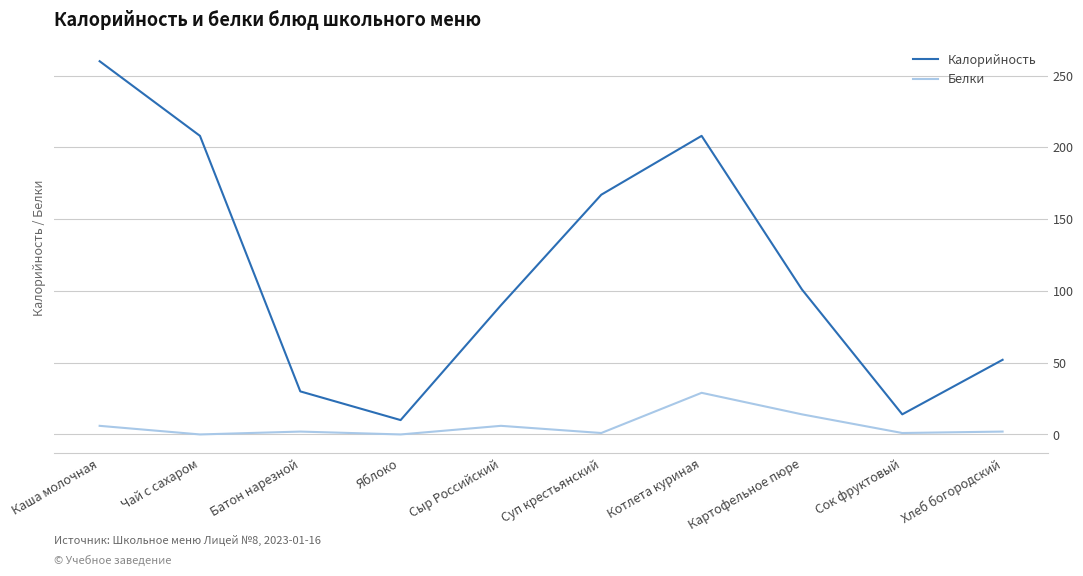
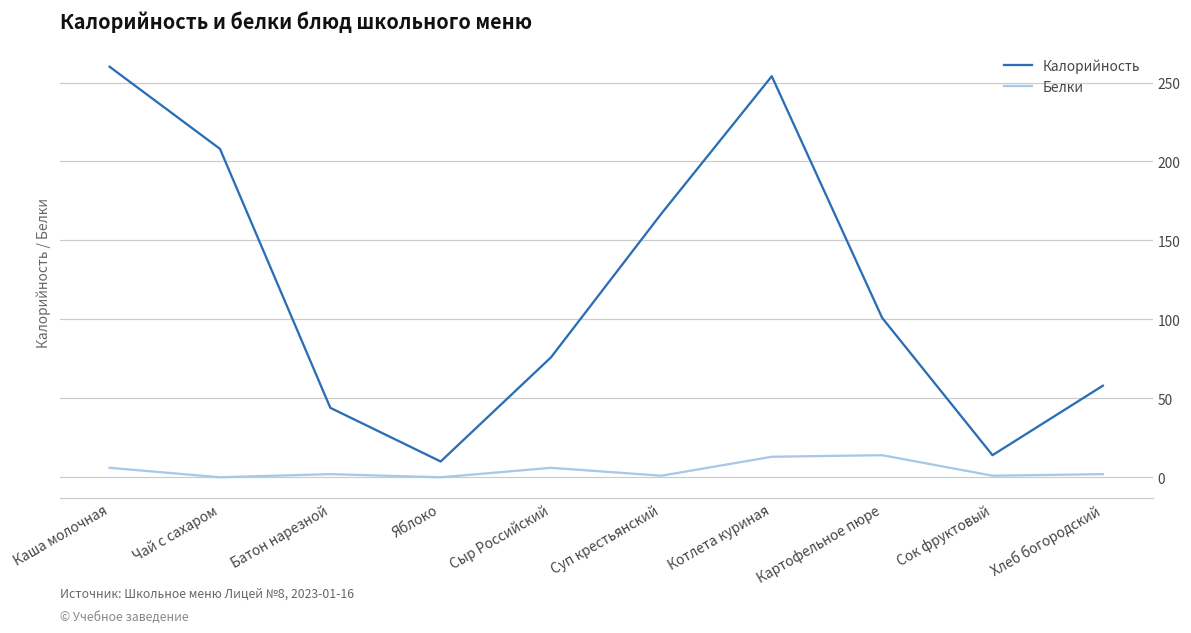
Калорийность, Батон нарезной: 30 -> 44
Калорийность, Сыр Российский: 90 -> 76
Калорийность, Котлета куриная: 208 -> 254
Белки, Котлета куриная: 29 -> 13
Калорийность, Хлеб богородский: 52 -> 58
